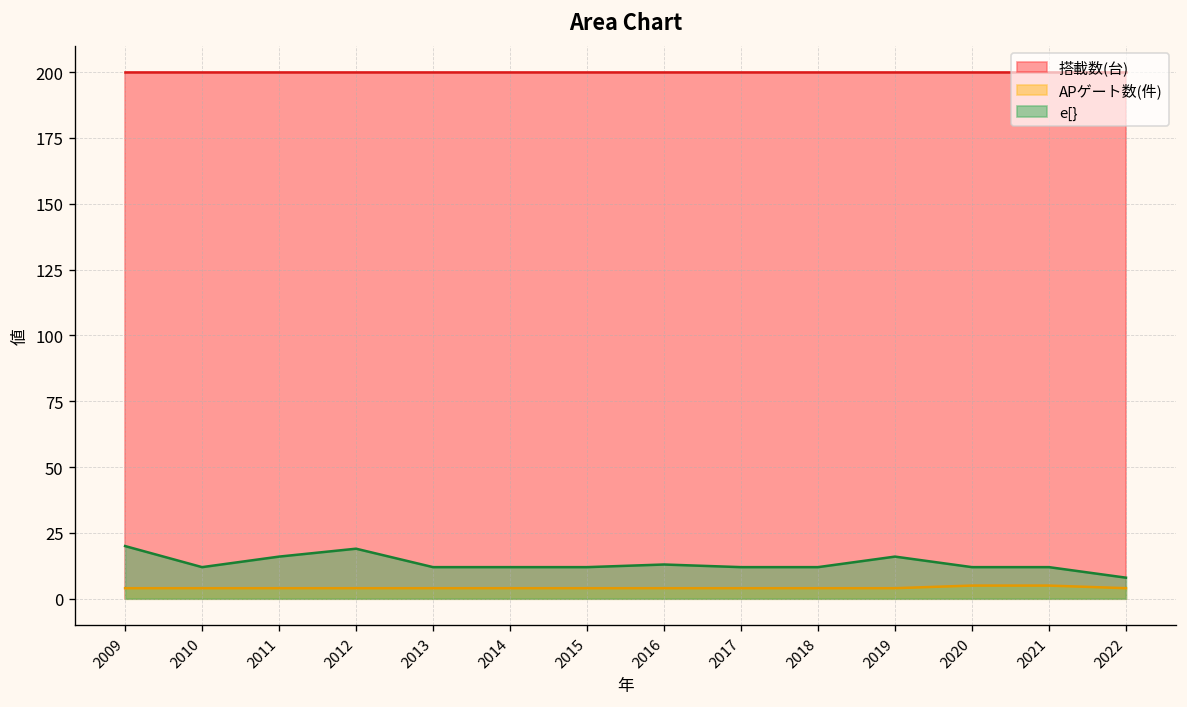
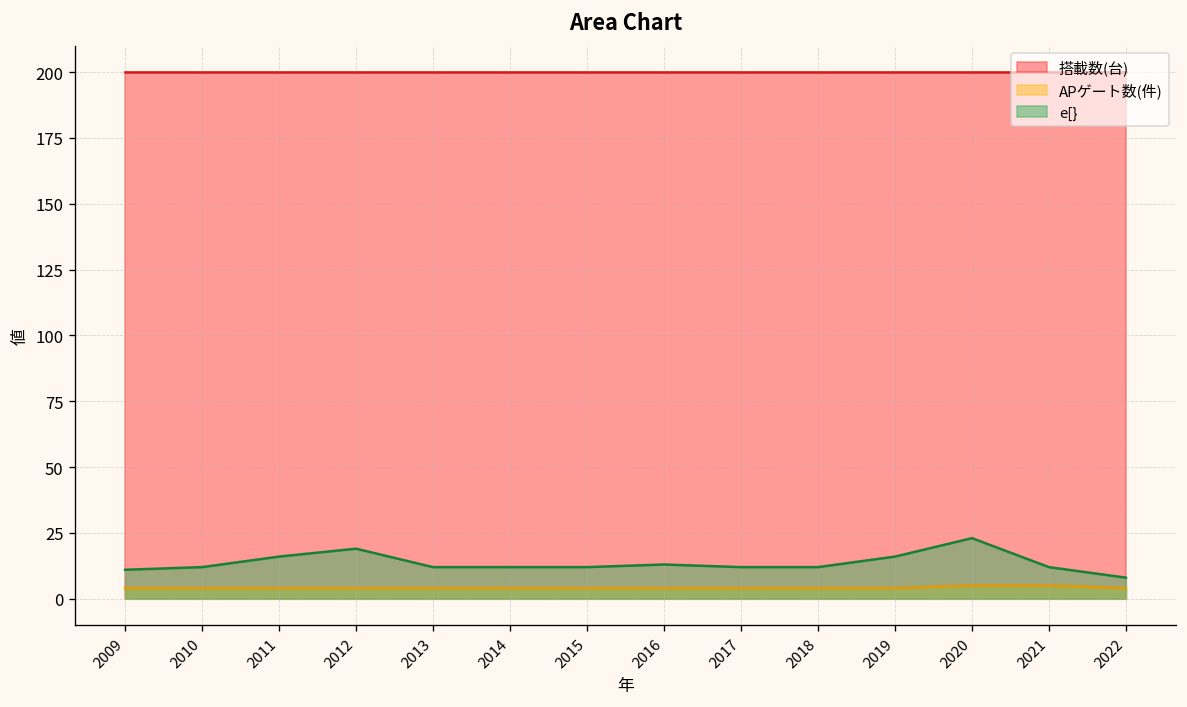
e[}, 2009: 20 -> 11
e[}, 2020: 12 -> 23
